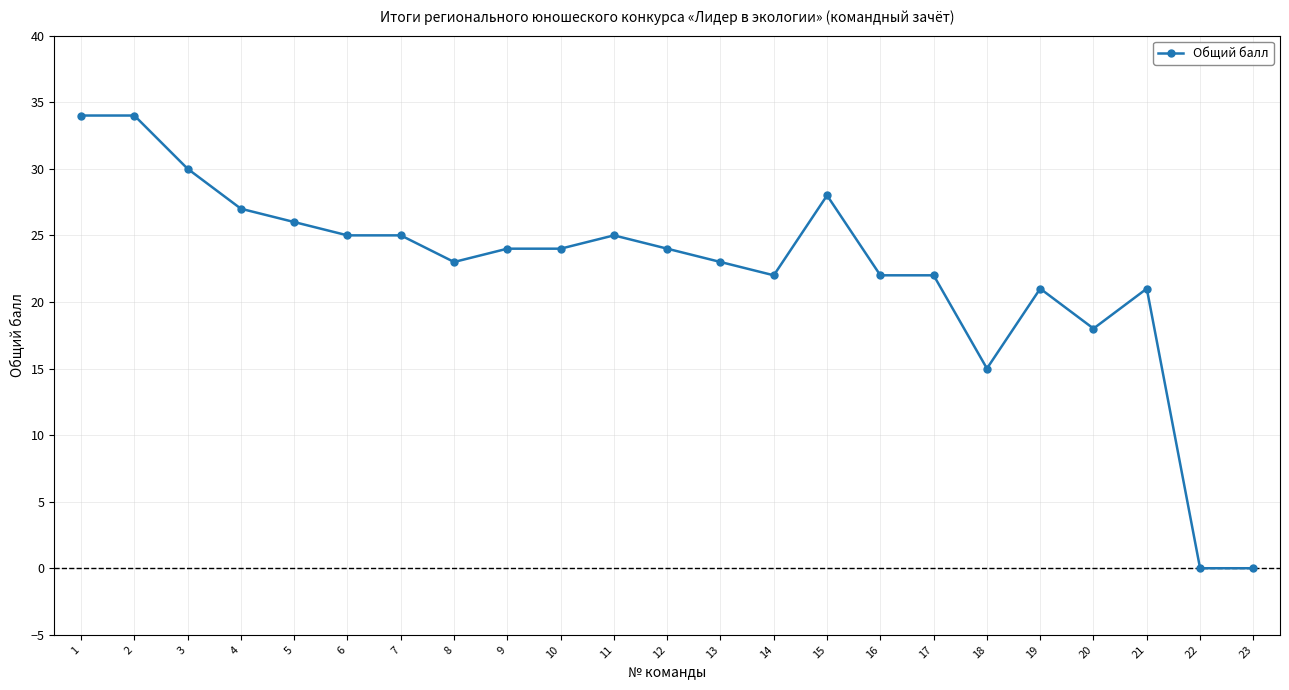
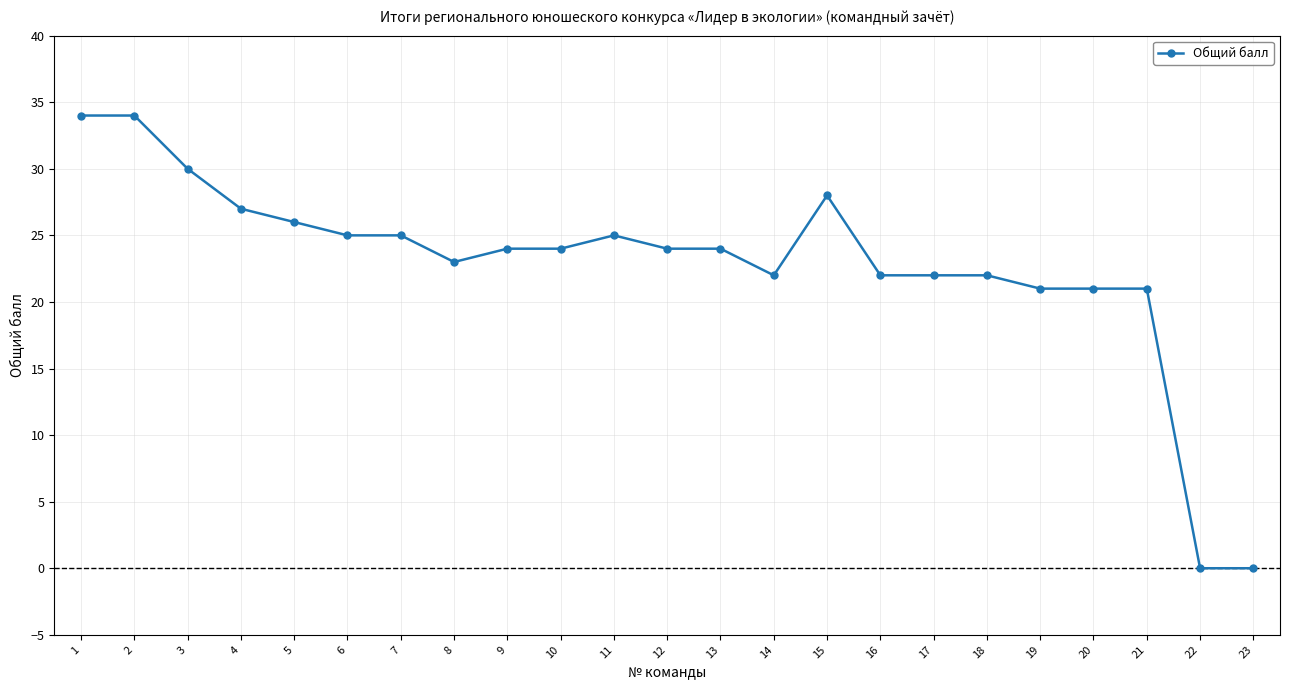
13: 23 -> 24
18: 15 -> 22
20: 18 -> 21
